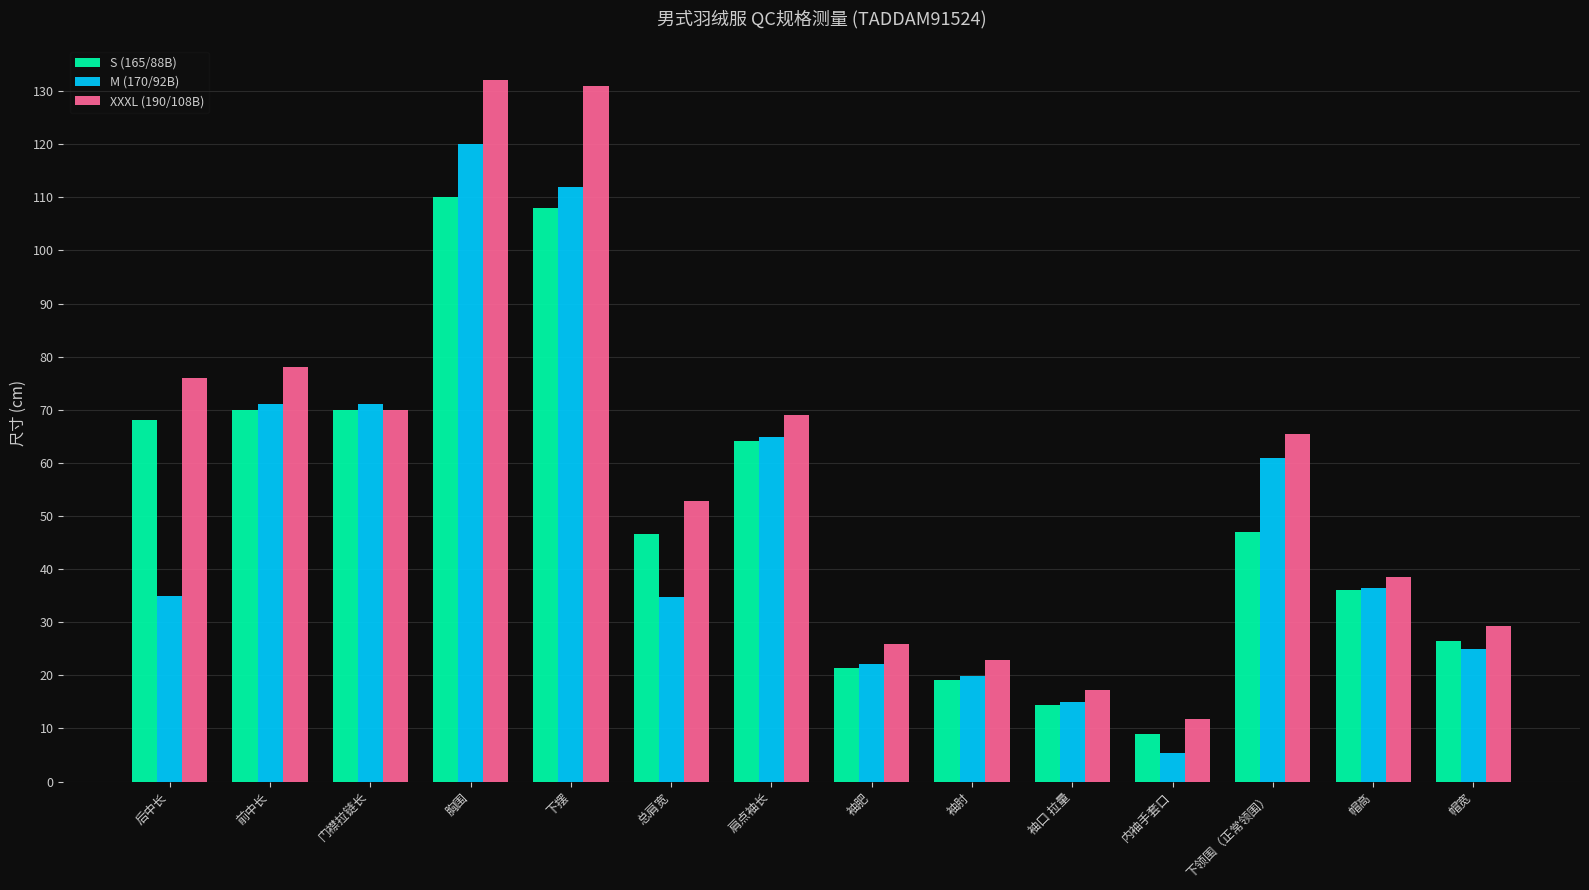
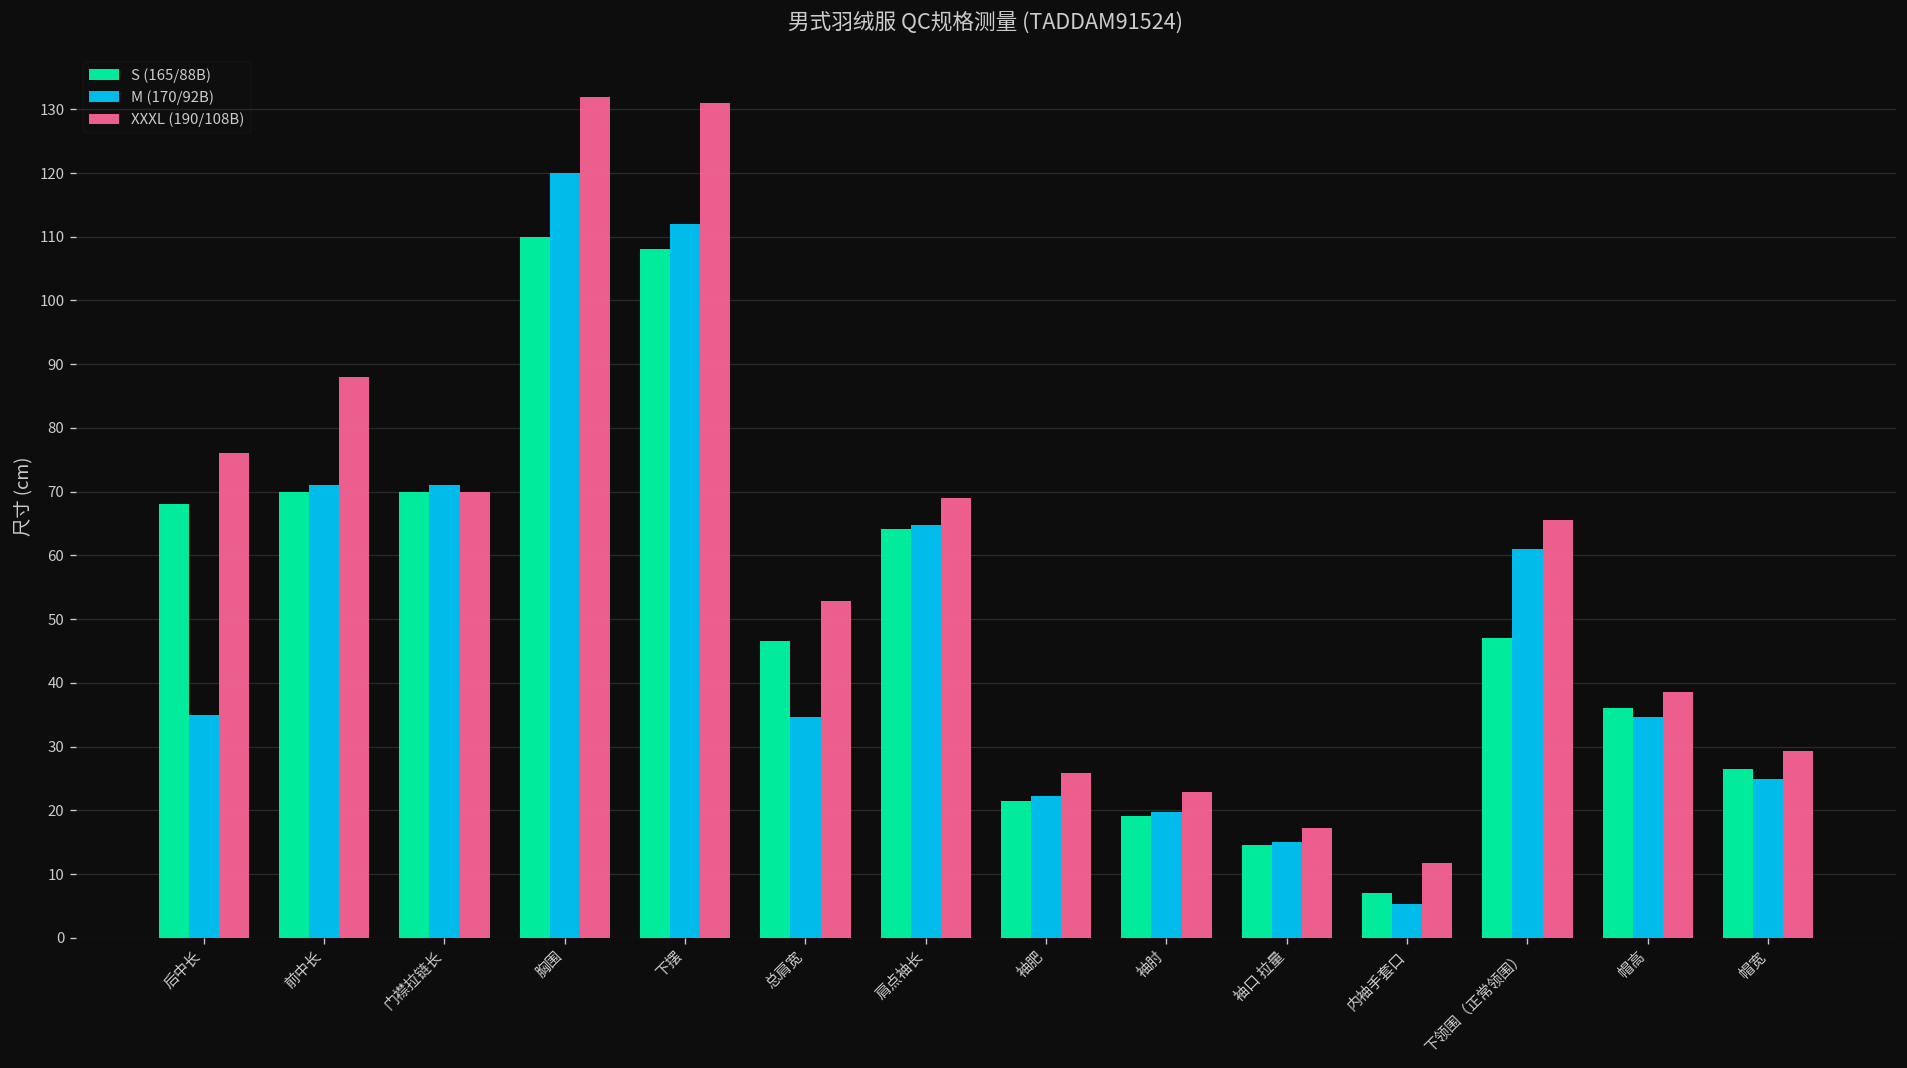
XXXL (190/108B), 前中长: 78 -> 88
S (165/88B), 内袖手套口: 9 -> 7
M (170/92B), 帽高: 37 -> 35
